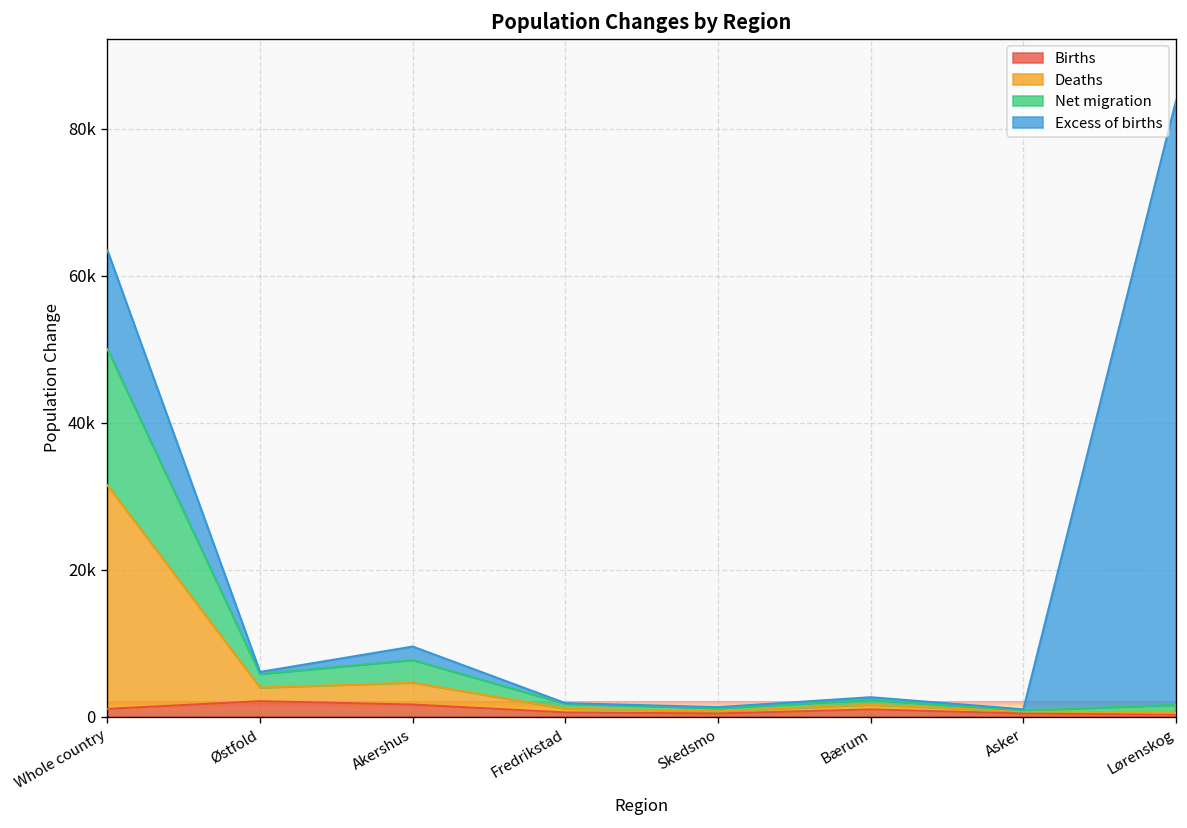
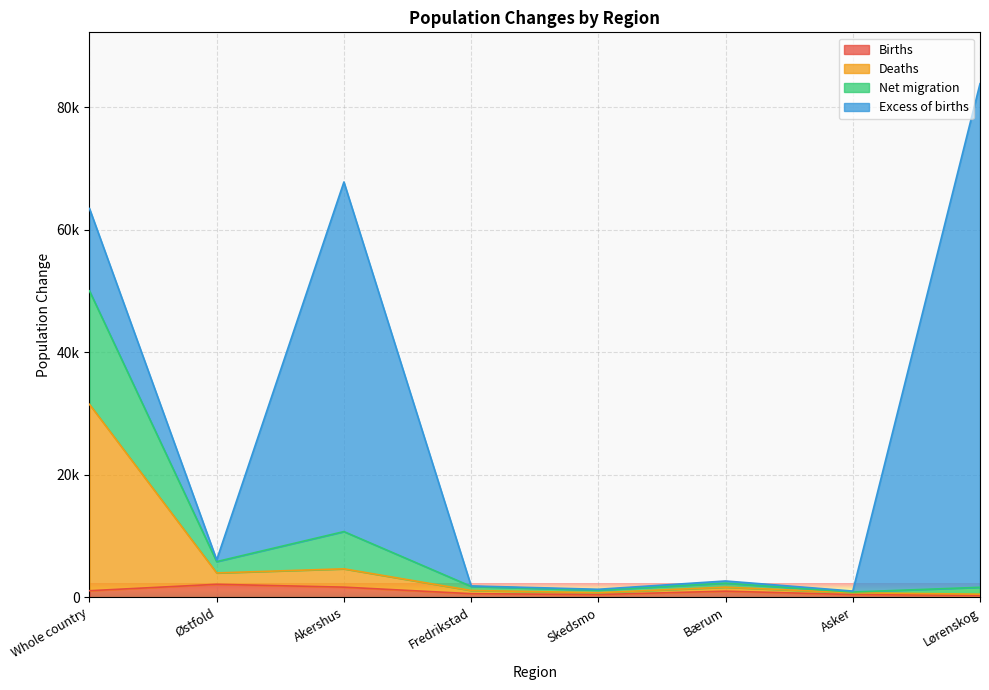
Net migration, Akershus: 3000 -> 6000
Excess of births, Akershus: 2000 -> 57000
